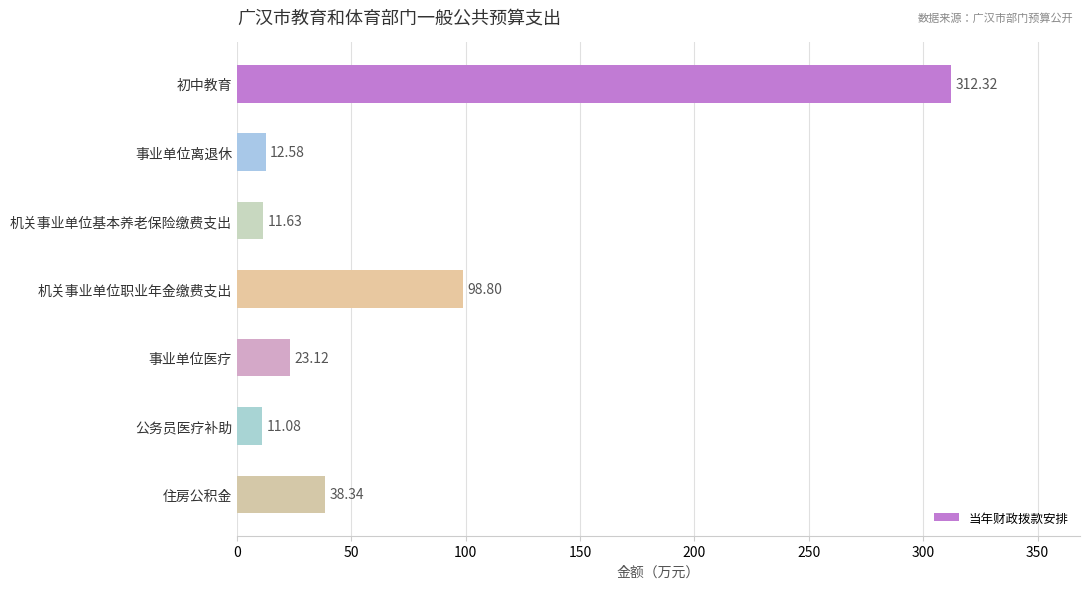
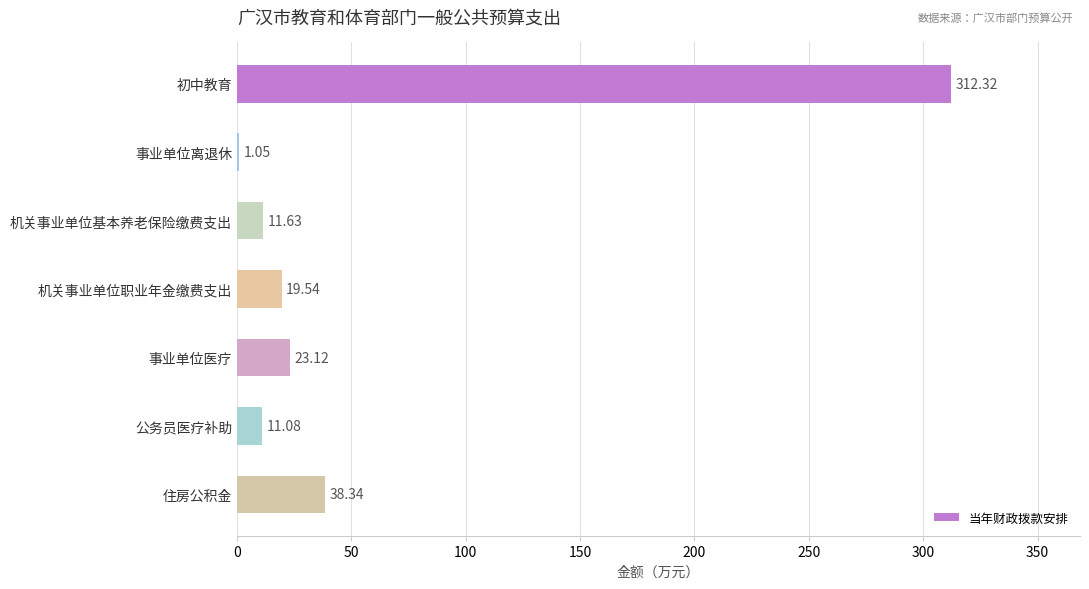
事业单位离退休: 12.58 -> 1.05
机关事业单位职业年金缴费支出: 98.80 -> 19.54
